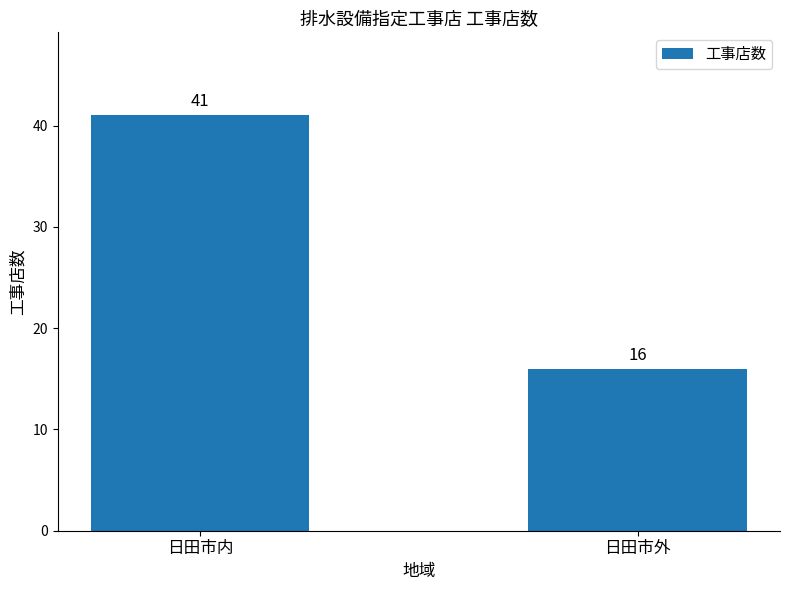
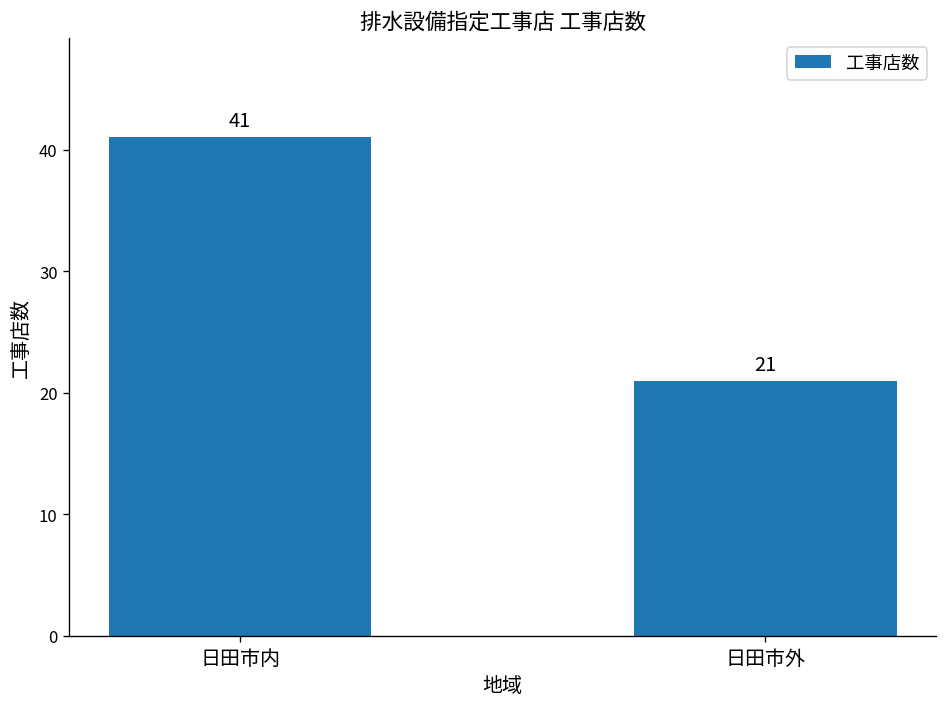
日田市外: 16 -> 21
